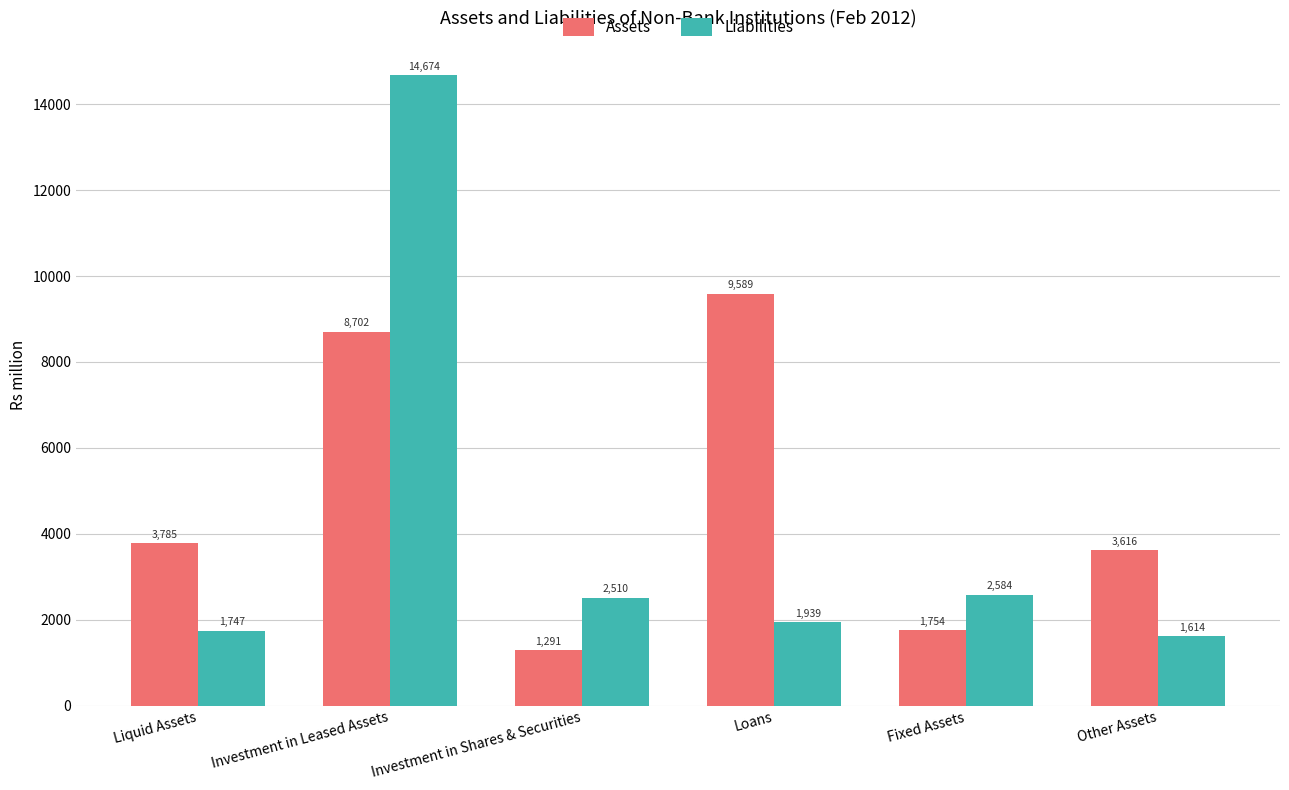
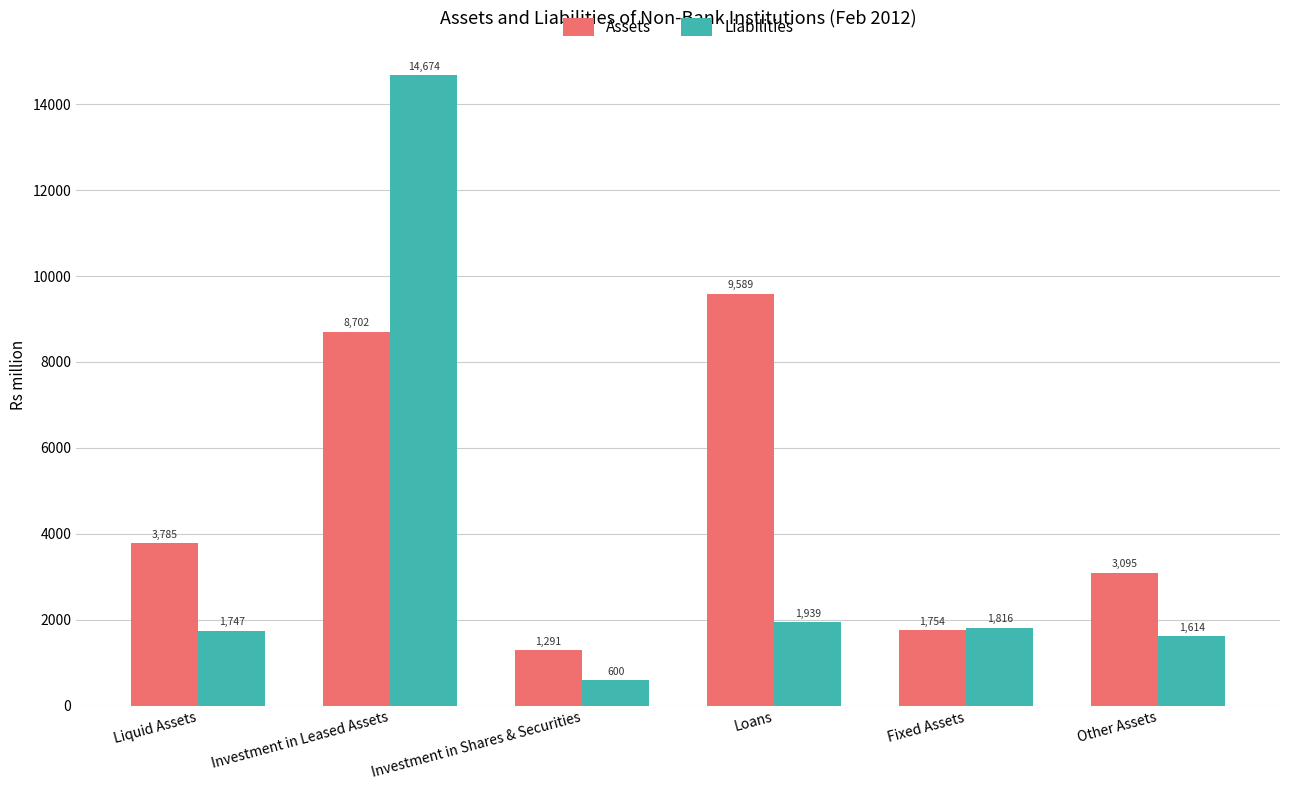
Liabilities, Investment in Shares & Securities: 2,510 -> 600
Liabilities, Fixed Assets: 2,584 -> 1,816
Assets, Other Assets: 3,616 -> 3,095
